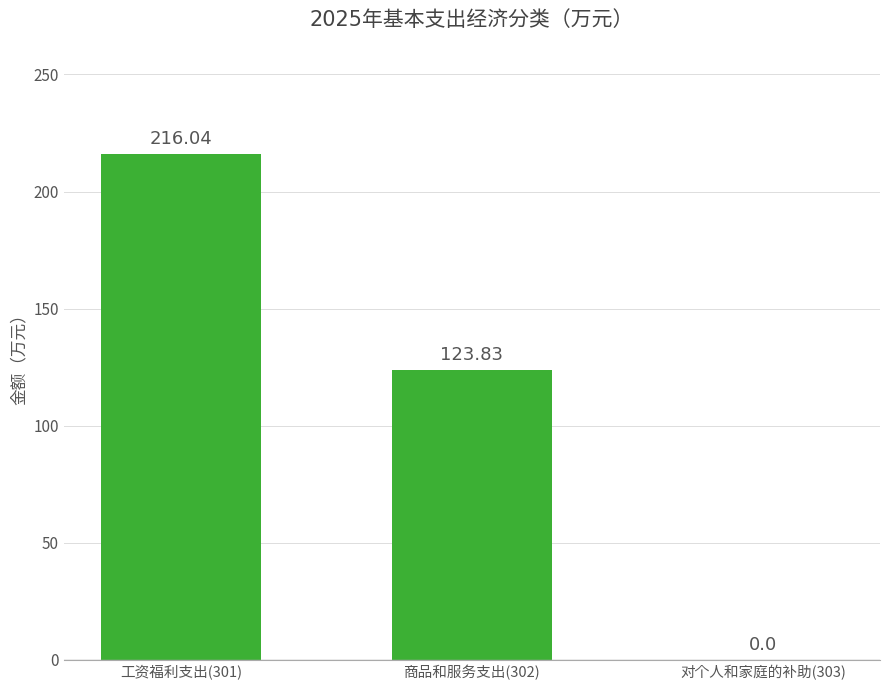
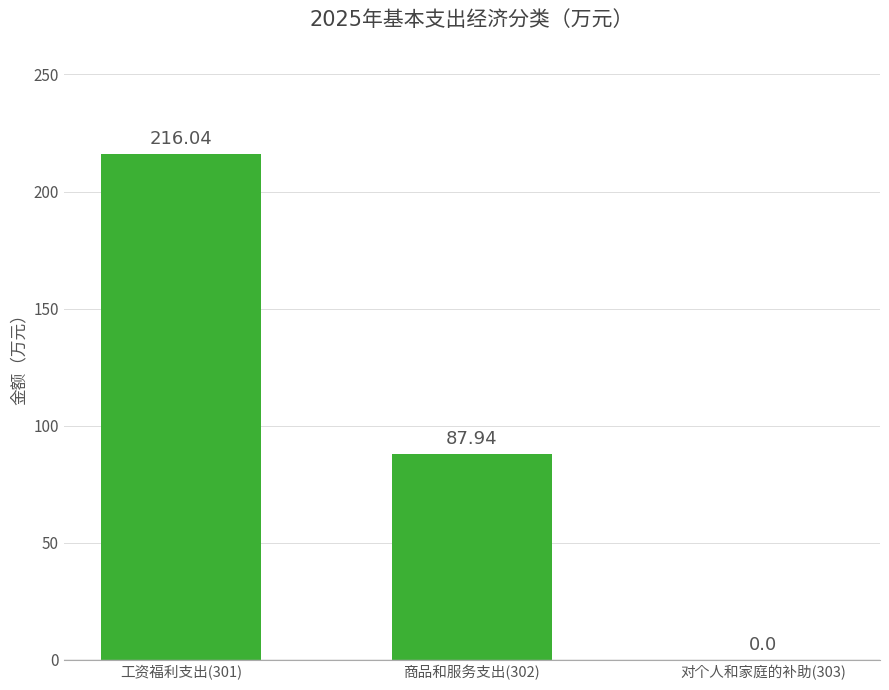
商品和服务支出(302): 123.83 -> 87.94
